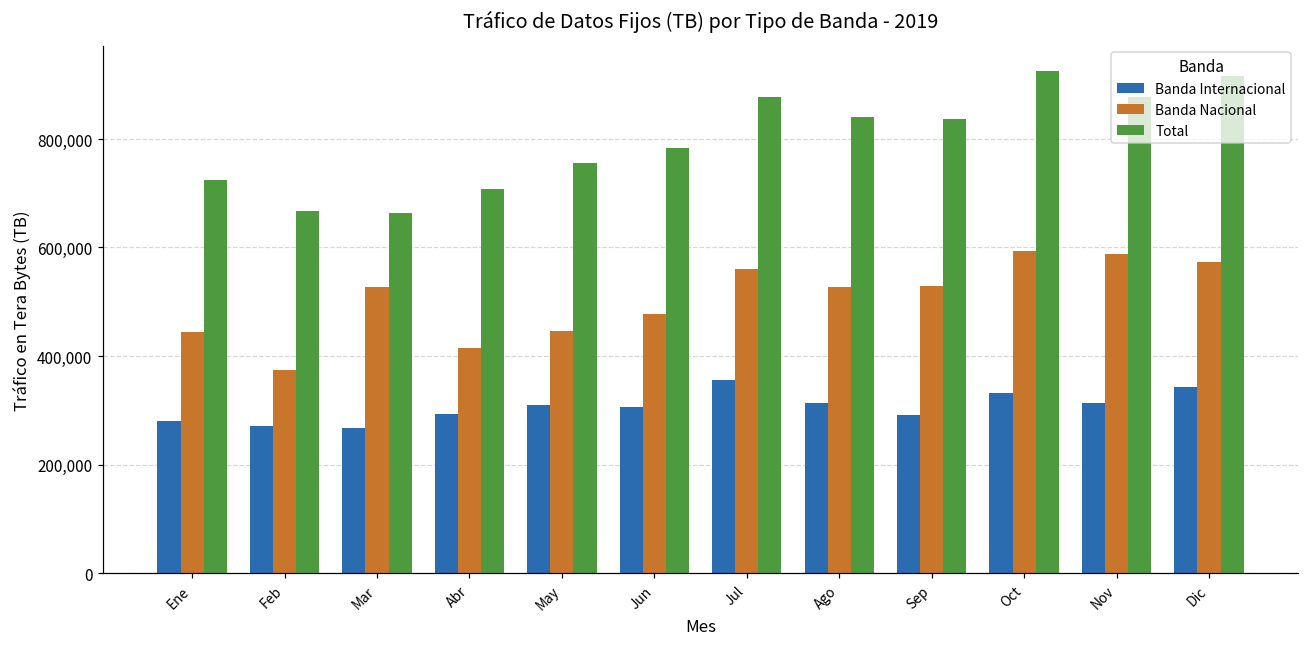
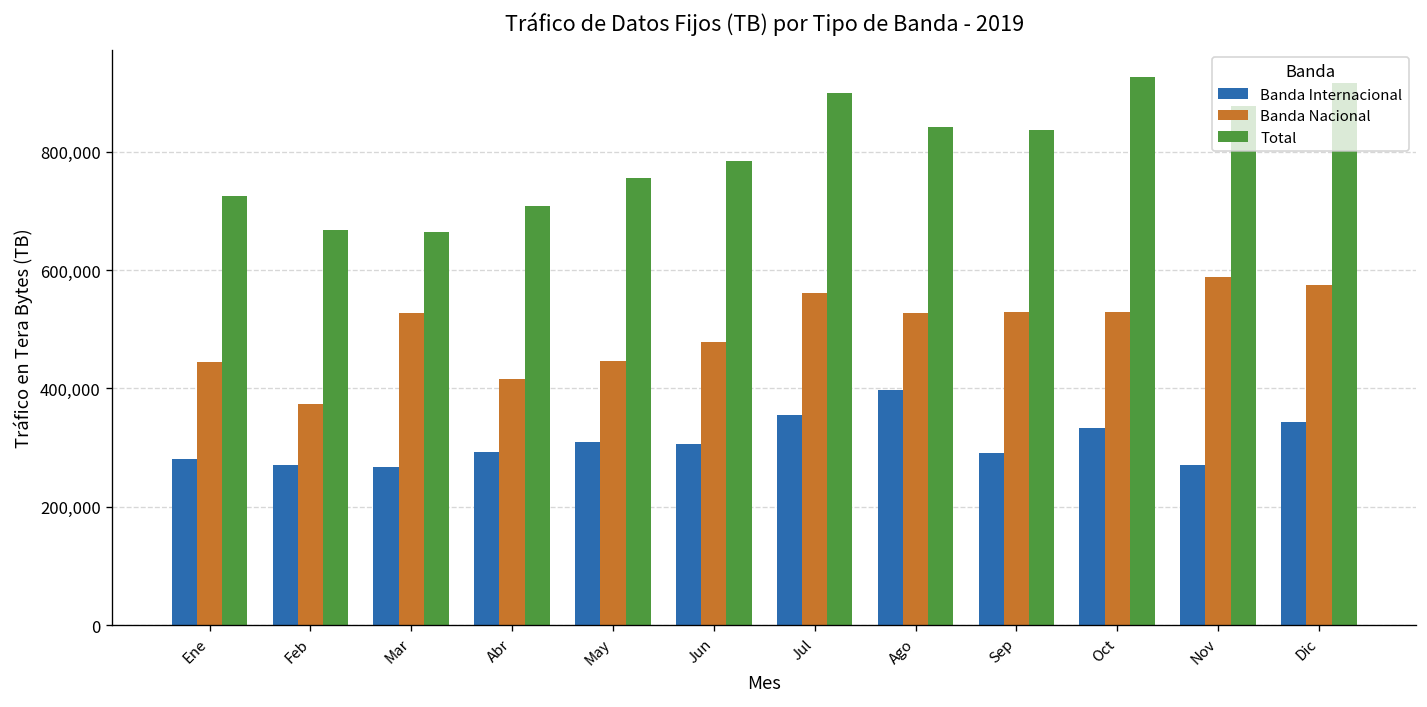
Total, Jul: 880,000 -> 900,000
Banda Internacional, Ago: 310,000 -> 400,000
Banda Nacional, Oct: 590,000 -> 530,000
Banda Internacional, Nov: 310,000 -> 270,000
